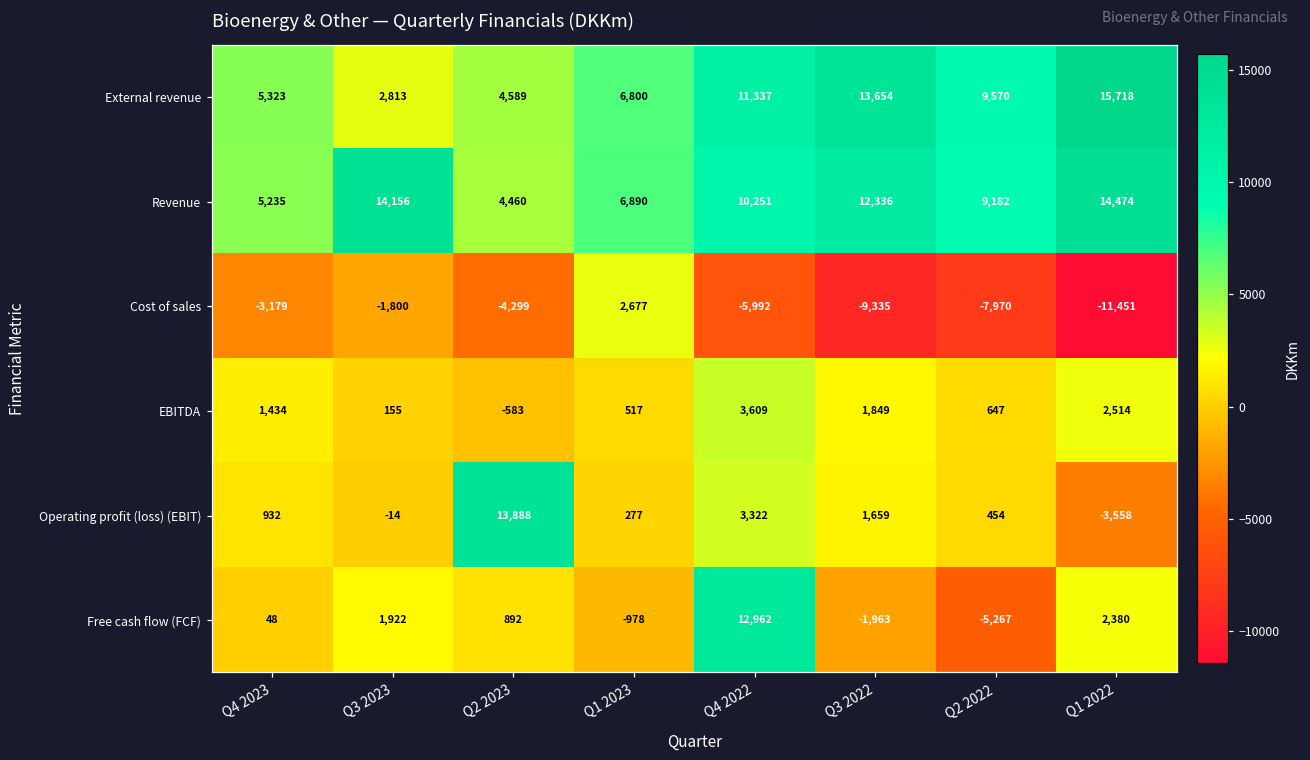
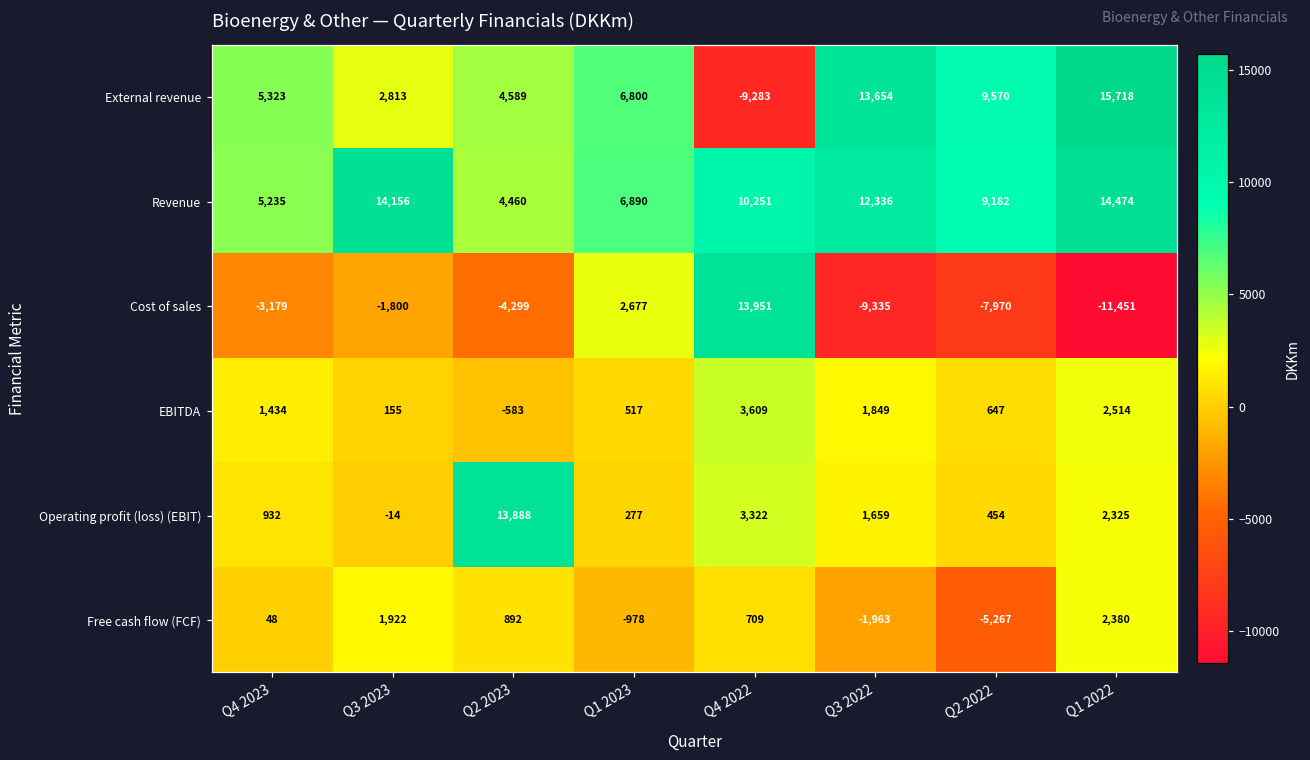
External revenue, Q4 2022: 11,337 -> -9,283
Cost of sales, Q4 2022: -5,992 -> 13,951
Operating profit (loss) (EBIT), Q1 2022: -3,558 -> 2,325
Free cash flow (FCF), Q4 2022: 12,962 -> 709
